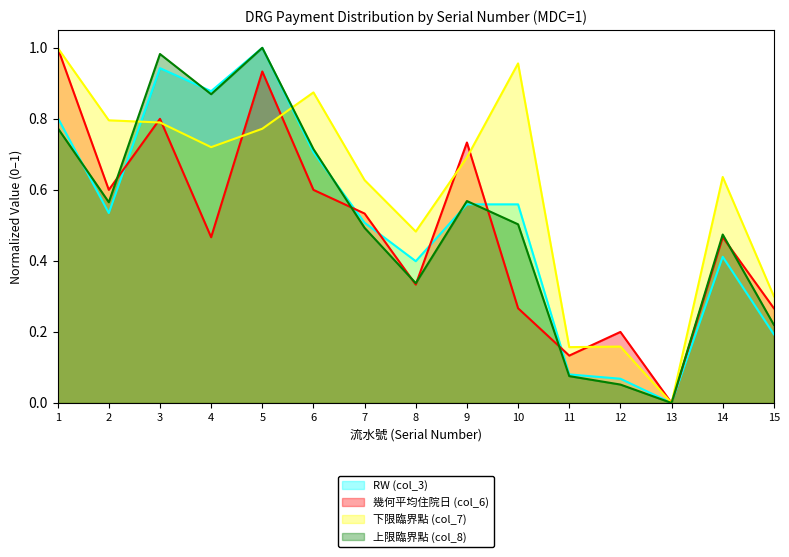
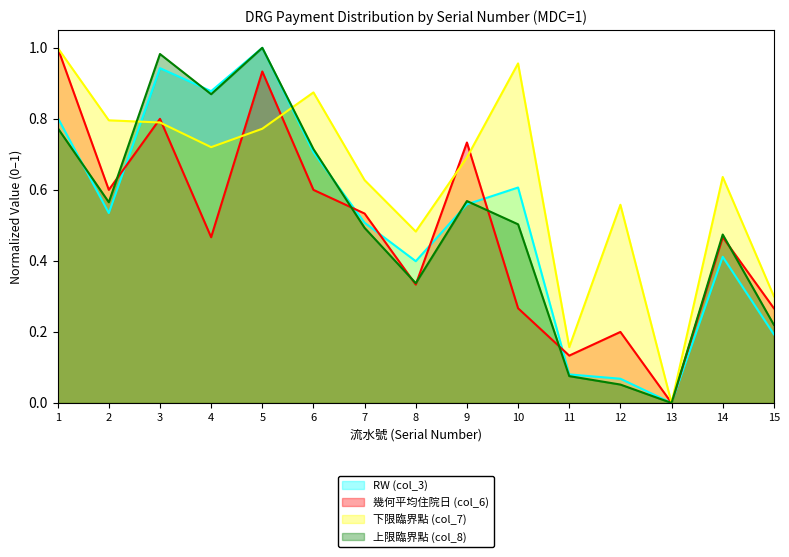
RW (col_3), 10: 0.56 -> 0.61
下限臨界點 (col_7), 12: 0.16 -> 0.56
